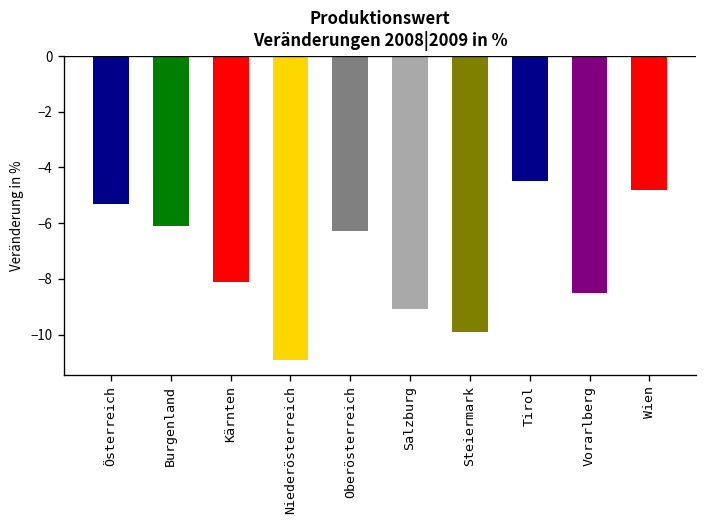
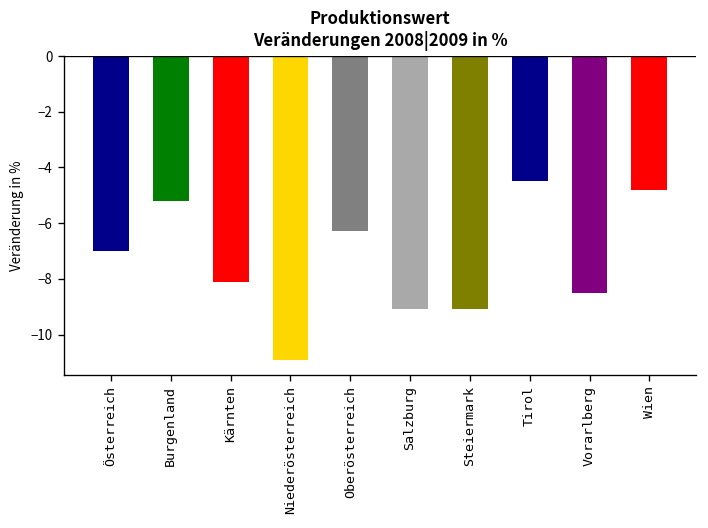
Österreich: -5.3 -> -7.0
Burgenland: -6.1 -> -5.2
Steiermark: -9.9 -> -9.1
